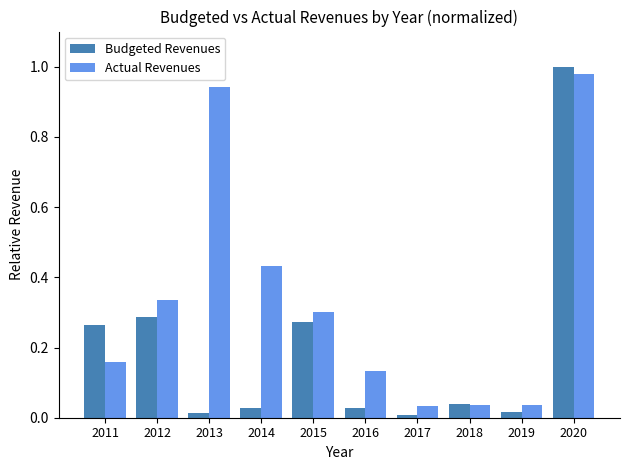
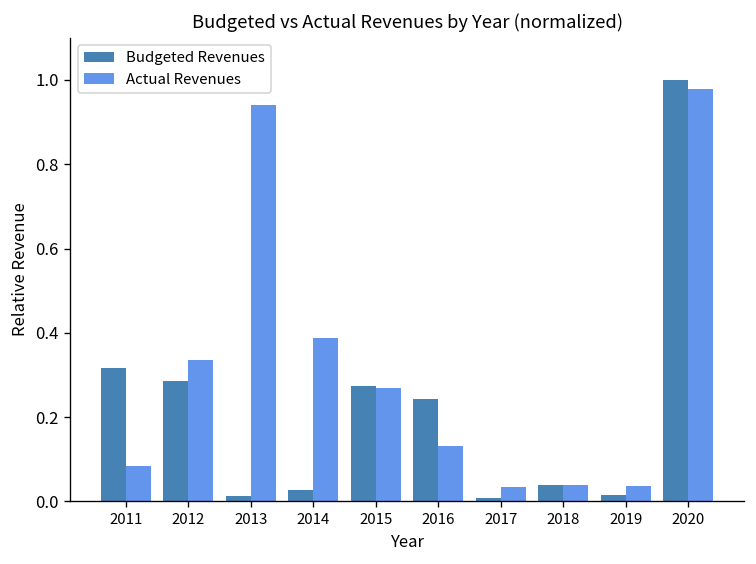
Budgeted Revenues, 2011: 0.26 -> 0.32
Actual Revenues, 2011: 0.16 -> 0.08
Actual Revenues, 2014: 0.43 -> 0.39
Actual Revenues, 2015: 0.30 -> 0.27
Budgeted Revenues, 2016: 0.03 -> 0.24
